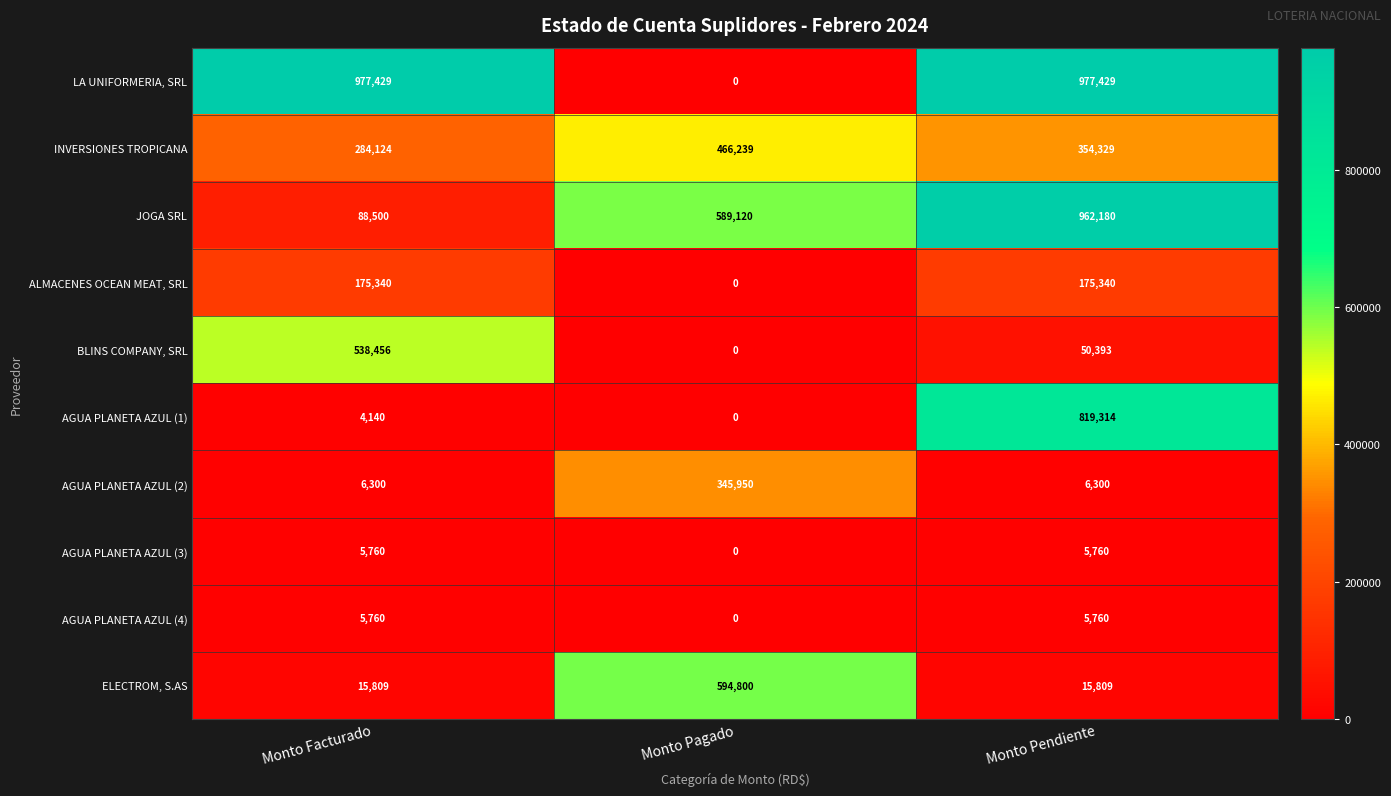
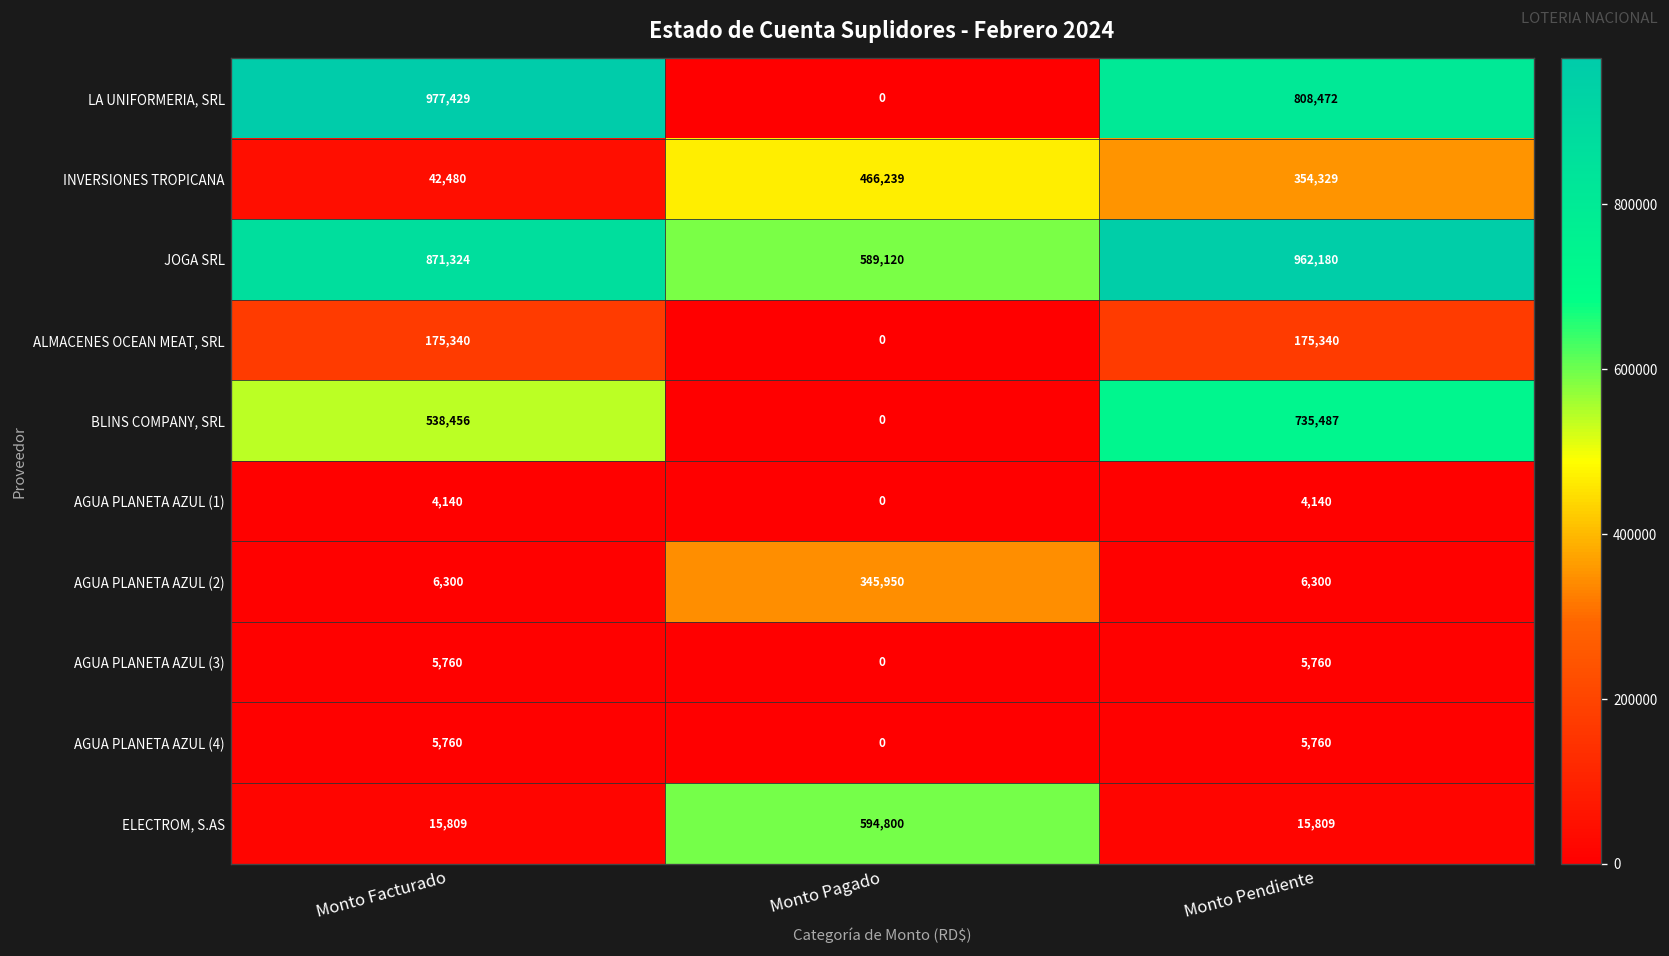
LA UNIFORMERIA, SRL, Monto Pendiente: 977,429 -> 808,472
INVERSIONES TROPICANA, Monto Facturado: 284,124 -> 42,480
JOGA SRL, Monto Facturado: 88,500 -> 871,324
BLINS COMPANY, SRL, Monto Pendiente: 50,393 -> 735,487
AGUA PLANETA AZUL (1), Monto Pendiente: 819,314 -> 4,140
